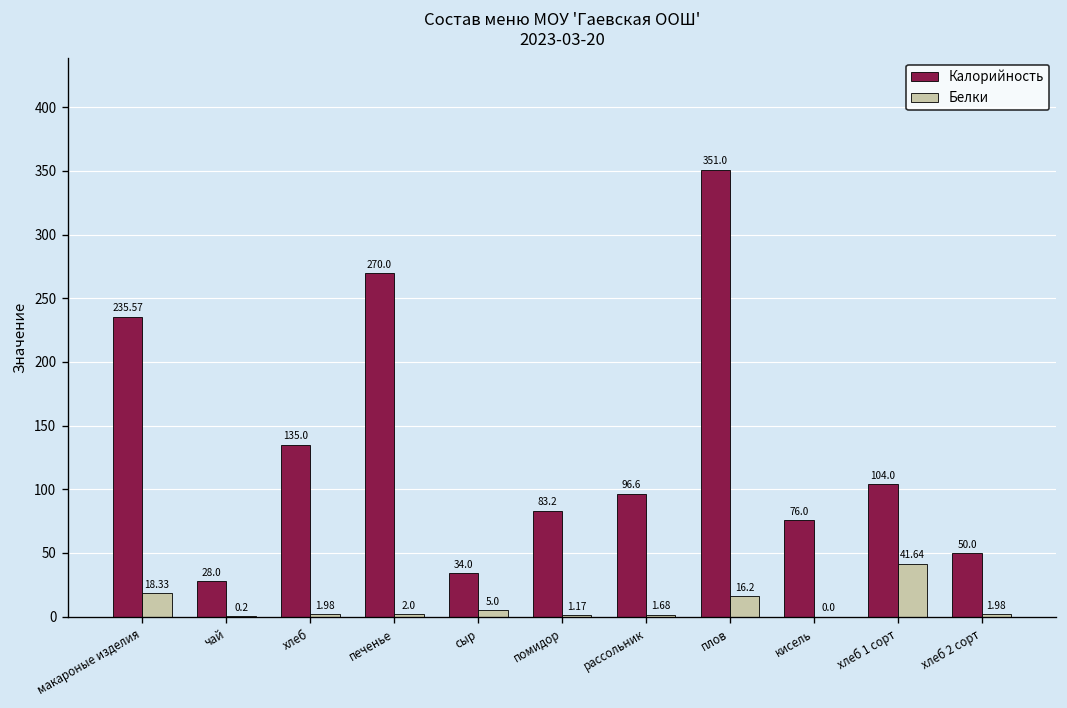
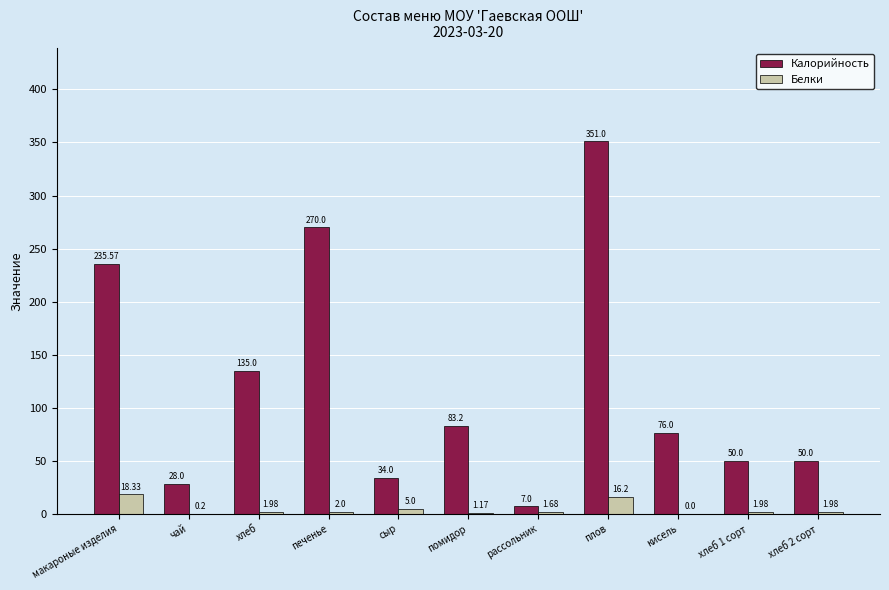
Калорийность, рассольник: 96.6 -> 7.0
Калорийность, хлеб 1 сорт: 104.0 -> 50.0
Белки, хлеб 1 сорт: 41.64 -> 1.98
